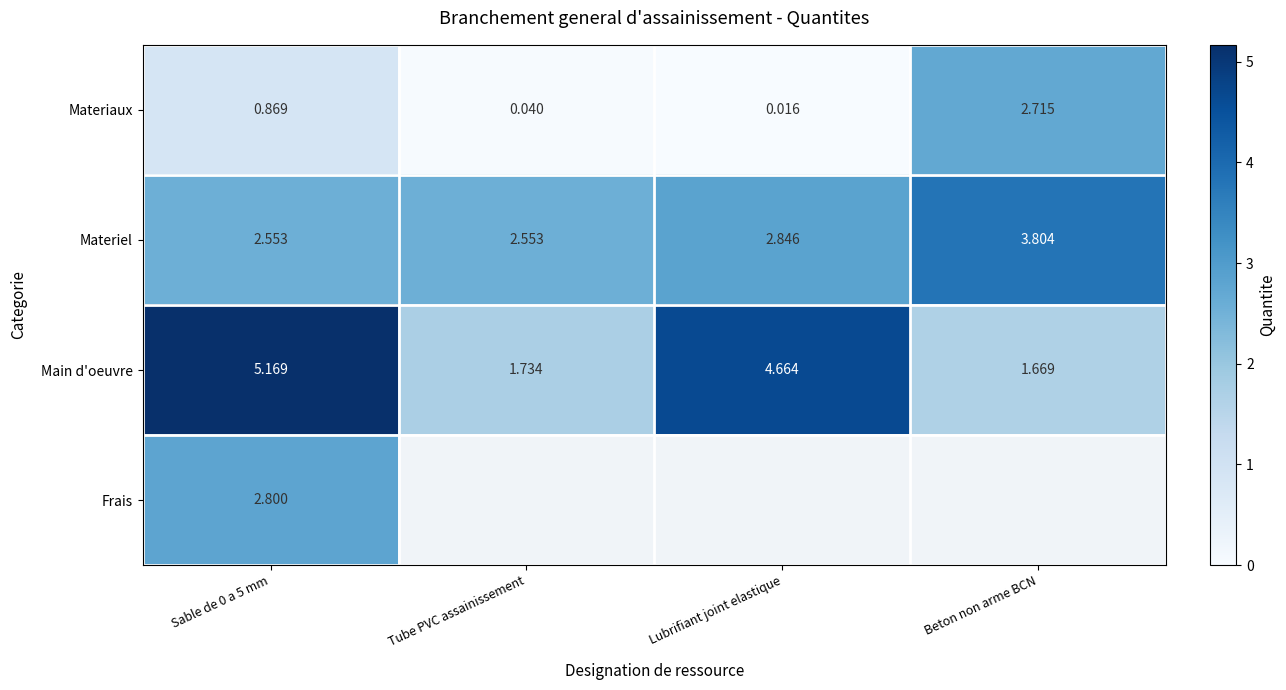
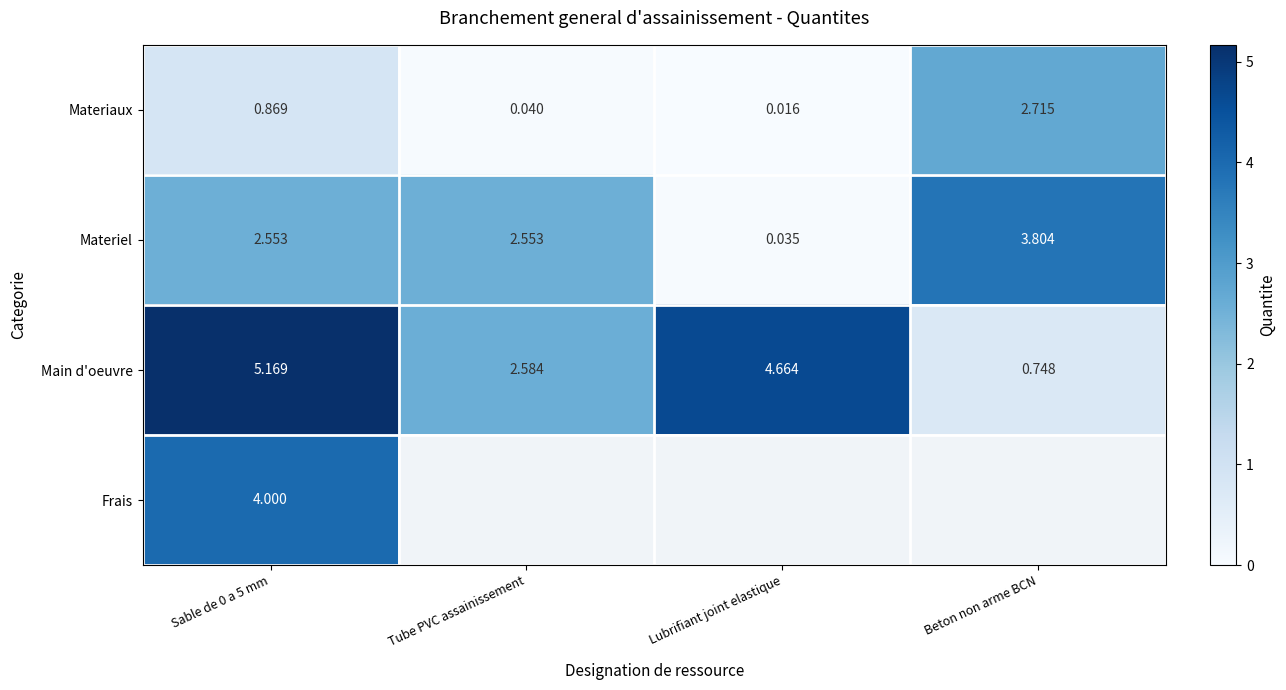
Materiel, Lubrifiant joint elastique: 2.846 -> 0.035
Main d'oeuvre, Tube PVC assainissement: 1.734 -> 2.584
Main d'oeuvre, Beton non arme BCN: 1.669 -> 0.748
Frais, Sable de 0 a 5 mm: 2.800 -> 4.000
